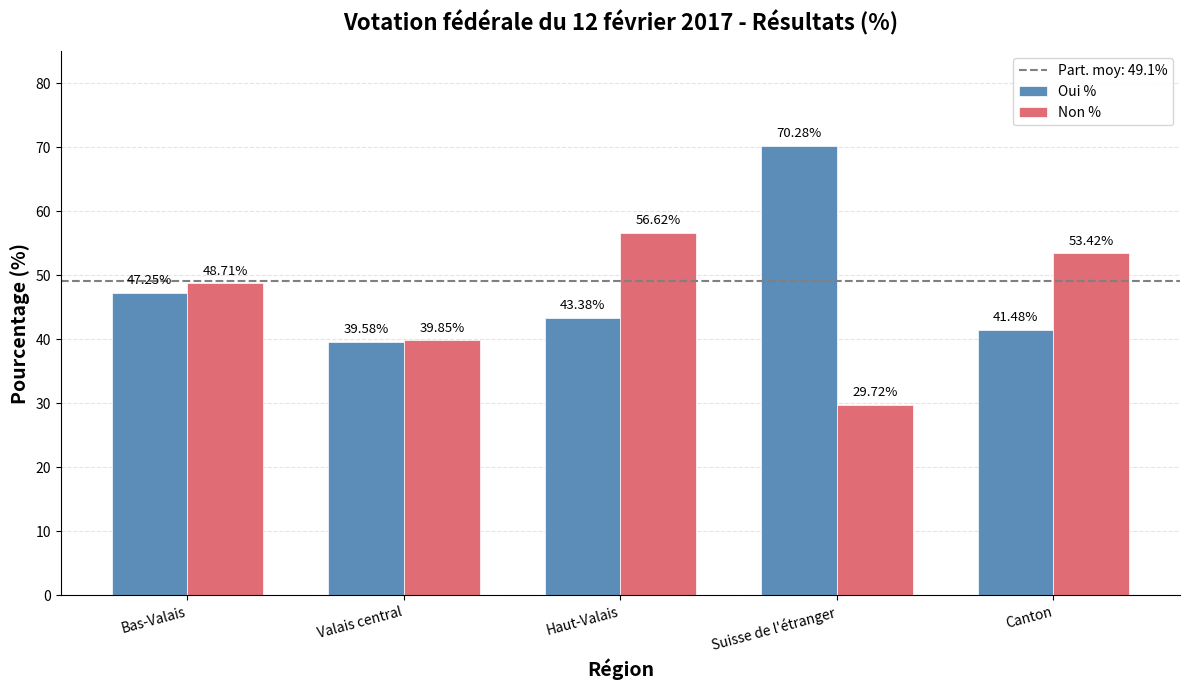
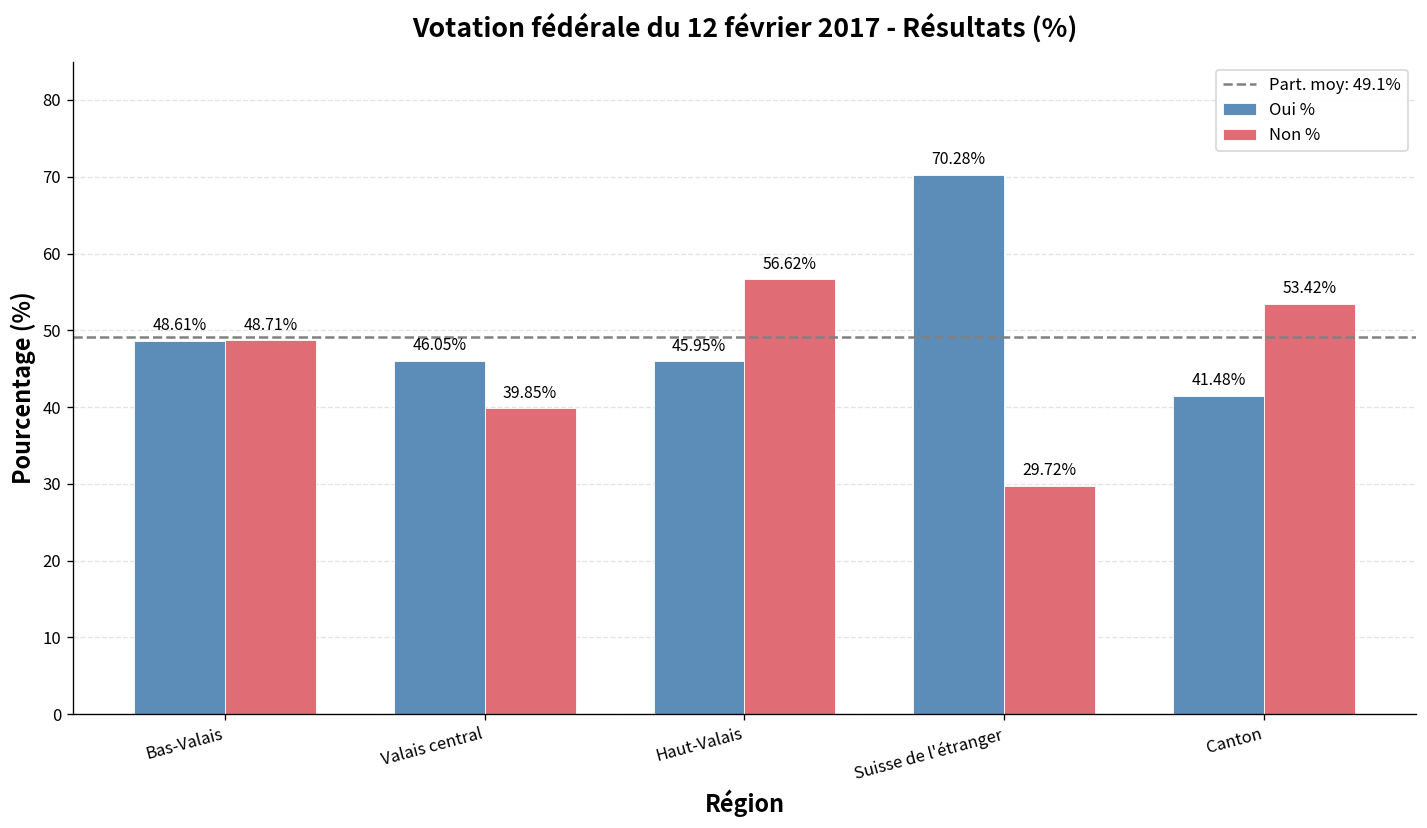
Oui %, Bas-Valais: 47.25% -> 48.61%
Oui %, Valais central: 39.58% -> 46.05%
Oui %, Haut-Valais: 43.38% -> 45.95%
